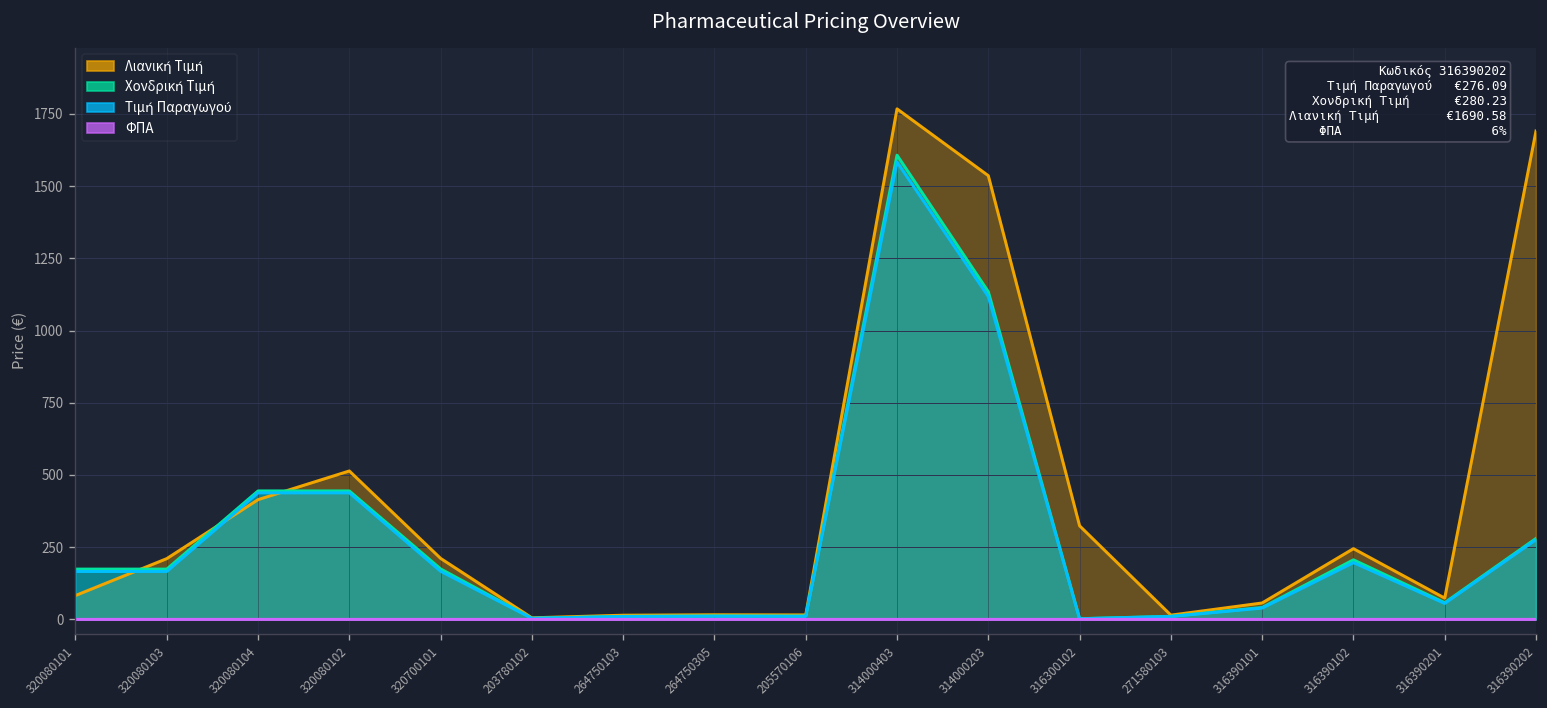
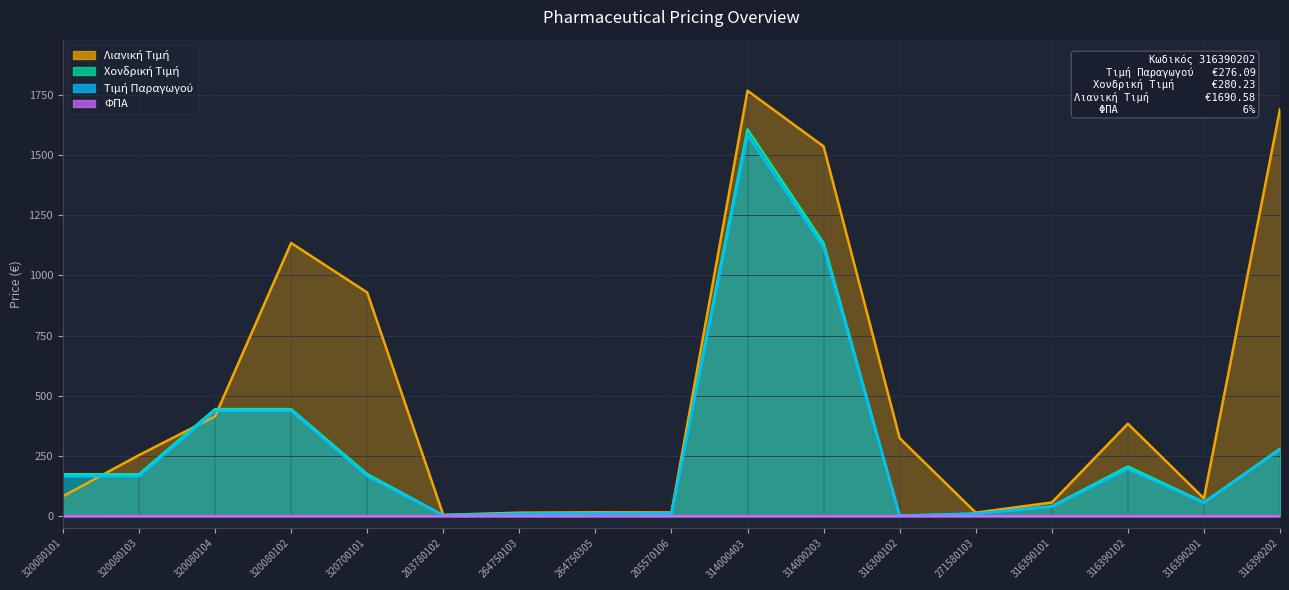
Λιανική Τιμή, 320080103: 210 -> 250
Λιανική Τιμή, 320080102: 510 -> 1130
Λιανική Τιμή, 320700101: 210 -> 930
Λιανική Τιμή, 316390102: 240 -> 380
